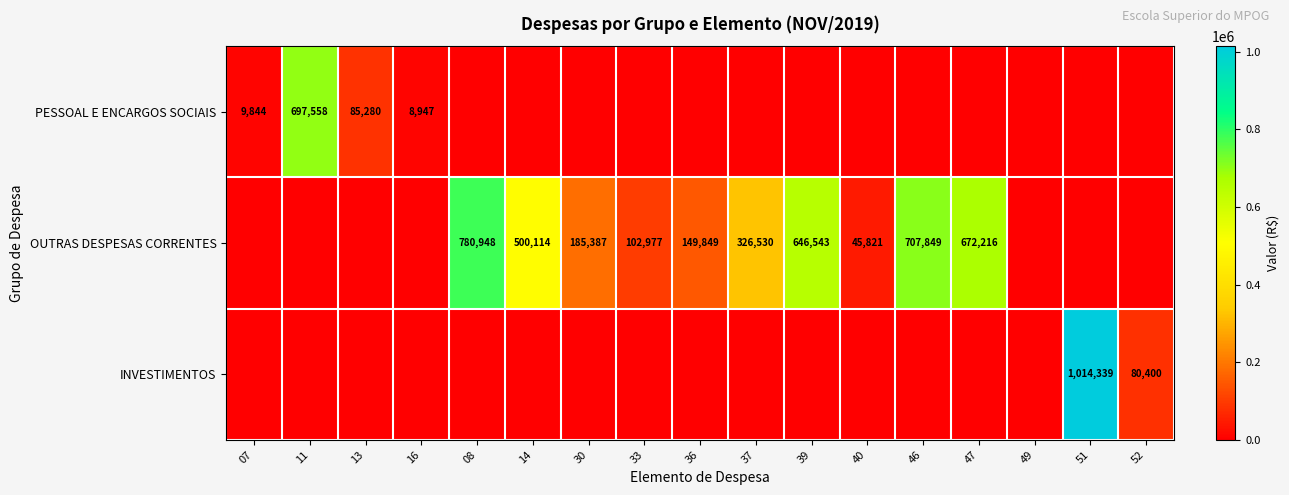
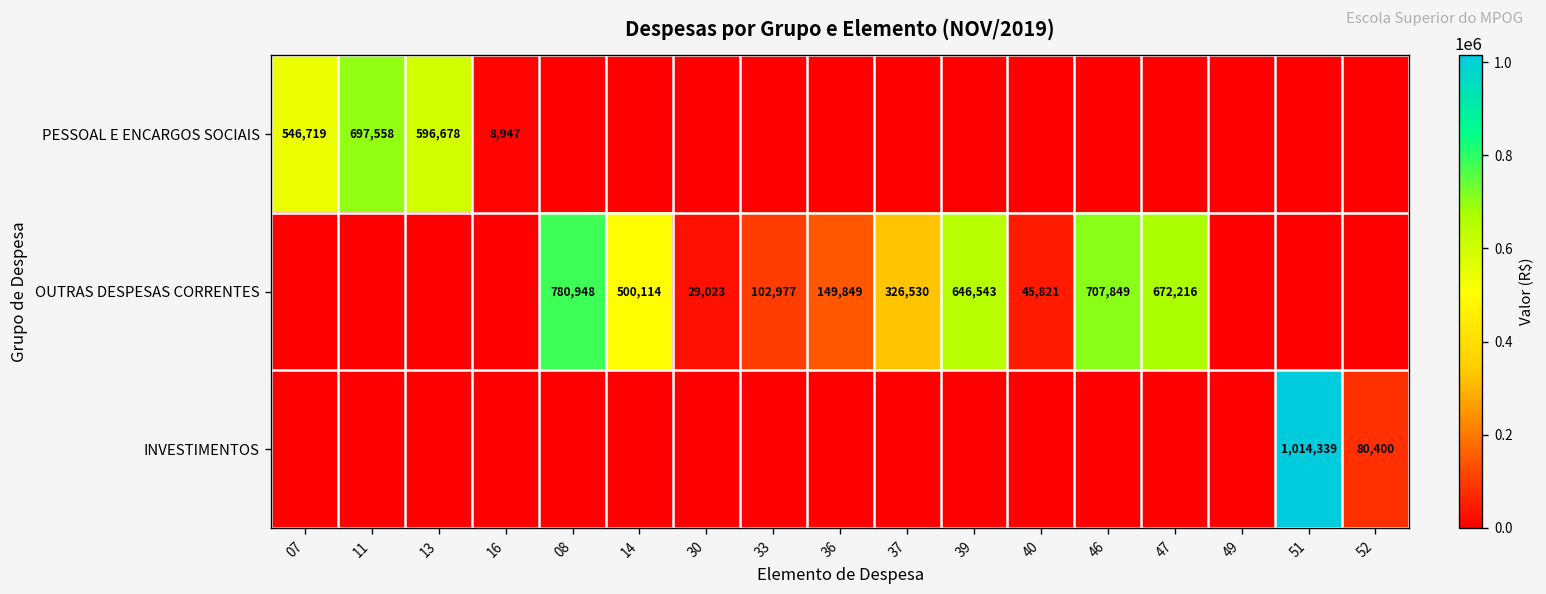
PESSOAL E ENCARGOS SOCIAIS, 07: 9,844 -> 546,719
PESSOAL E ENCARGOS SOCIAIS, 13: 85,280 -> 596,678
OUTRAS DESPESAS CORRENTES, 30: 185,387 -> 29,023
